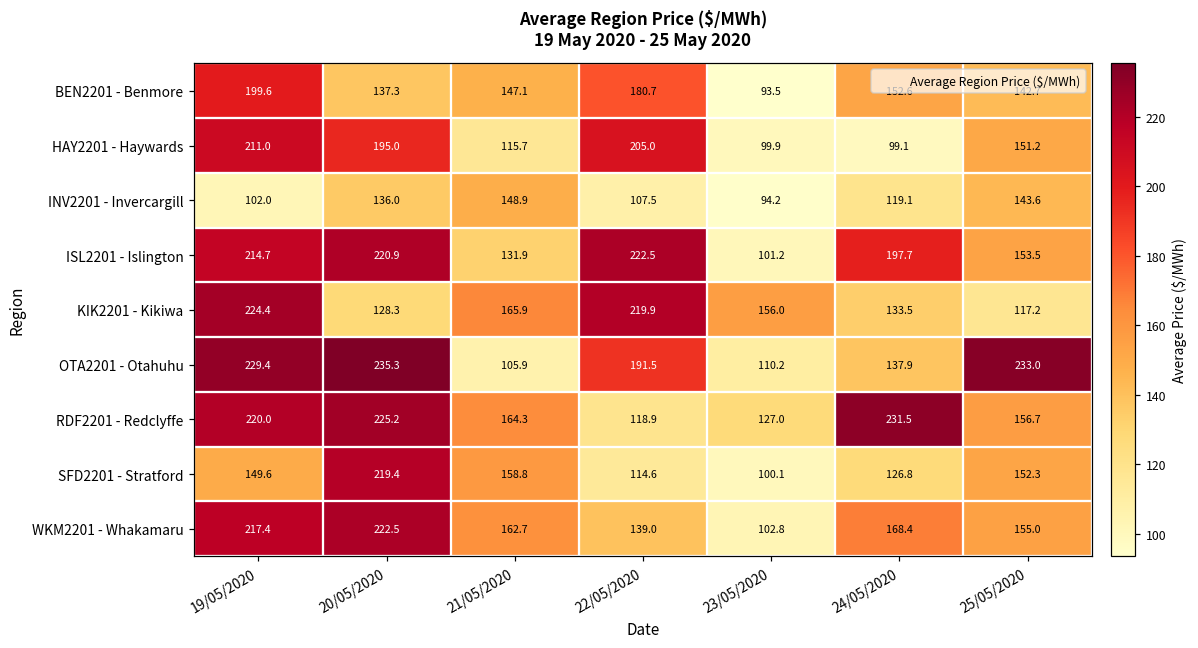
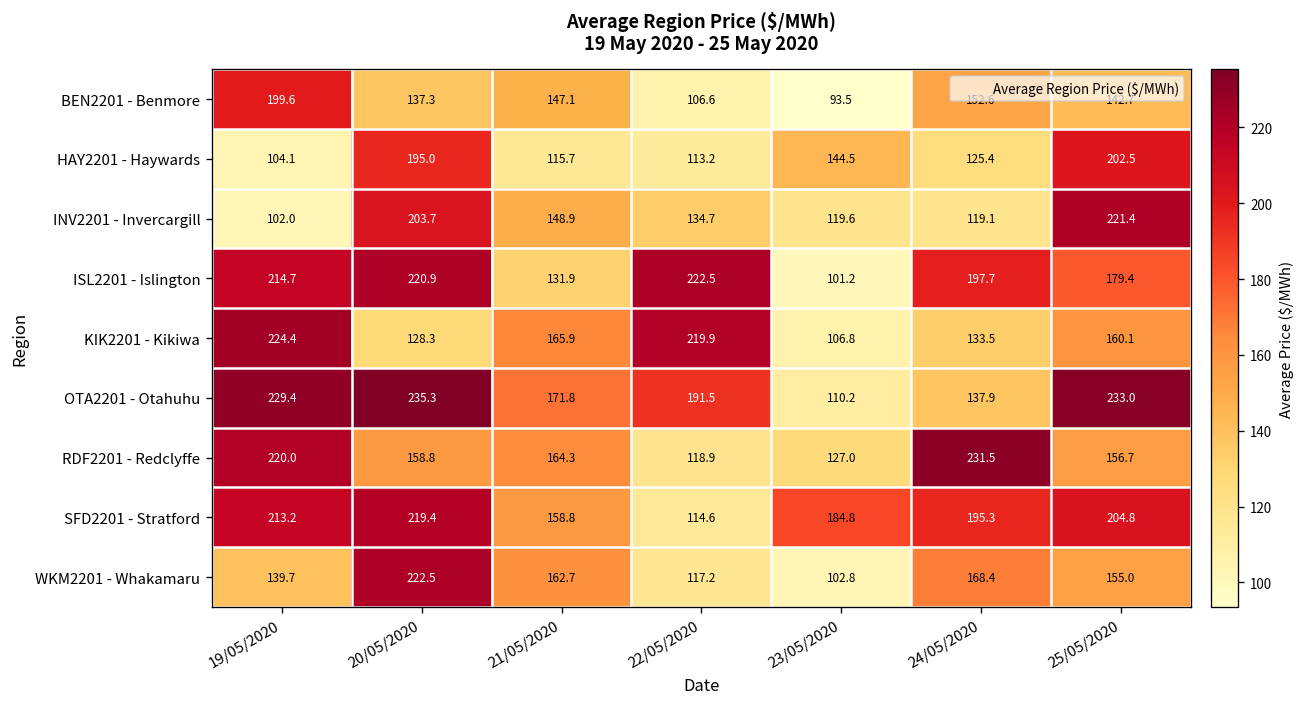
BEN2201 - Benmore, 22/05/2020: 180.7 -> 106.6
HAY2201 - Haywards, 19/05/2020: 211.0 -> 104.1
HAY2201 - Haywards, 22/05/2020: 205.0 -> 113.2
HAY2201 - Haywards, 23/05/2020: 99.9 -> 144.5
HAY2201 - Haywards, 24/05/2020: 99.1 -> 125.4
HAY2201 - Haywards, 25/05/2020: 151.2 -> 202.5
INV2201 - Invercargill, 20/05/2020: 136.0 -> 203.7
INV2201 - Invercargill, 22/05/2020: 107.5 -> 134.7
INV2201 - Invercargill, 23/05/2020: 94.2 -> 119.6
INV2201 - Invercargill, 25/05/2020: 143.6 -> 221.4
ISL2201 - Islington, 25/05/2020: 153.5 -> 179.4
KIK2201 - Kikiwa, 23/05/2020: 156.0 -> 106.8
KIK2201 - Kikiwa, 25/05/2020: 117.2 -> 160.1
OTA2201 - Otahuhu, 21/05/2020: 105.9 -> 171.8
RDF2201 - Redclyffe, 20/05/2020: 225.2 -> 158.8
SFD2201 - Stratford, 19/05/2020: 149.6 -> 213.2
SFD2201 - Stratford, 23/05/2020: 100.1 -> 184.8
SFD2201 - Stratford, 24/05/2020: 126.8 -> 195.3
SFD2201 - Stratford, 25/05/2020: 152.3 -> 204.8
WKM2201 - Whakamaru, 19/05/2020: 217.4 -> 139.7
WKM2201 - Whakamaru, 22/05/2020: 139.0 -> 117.2
